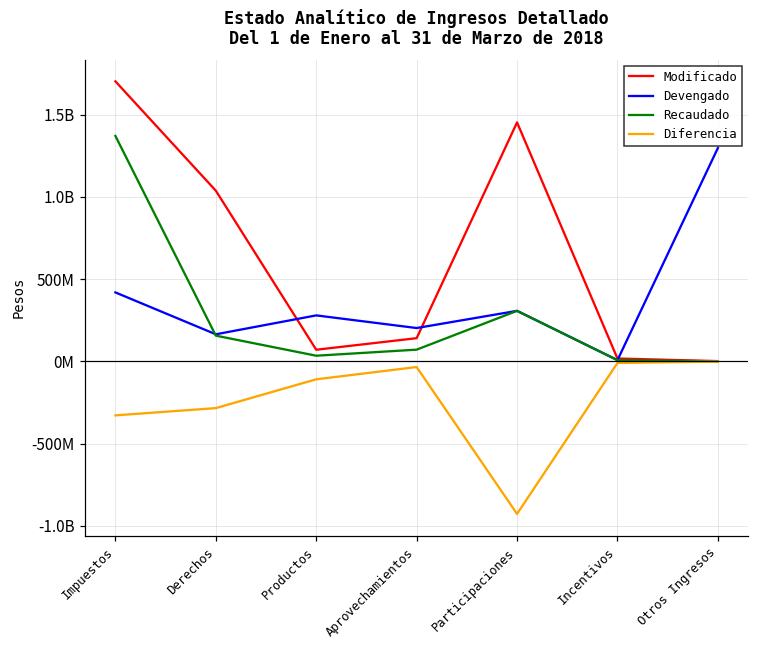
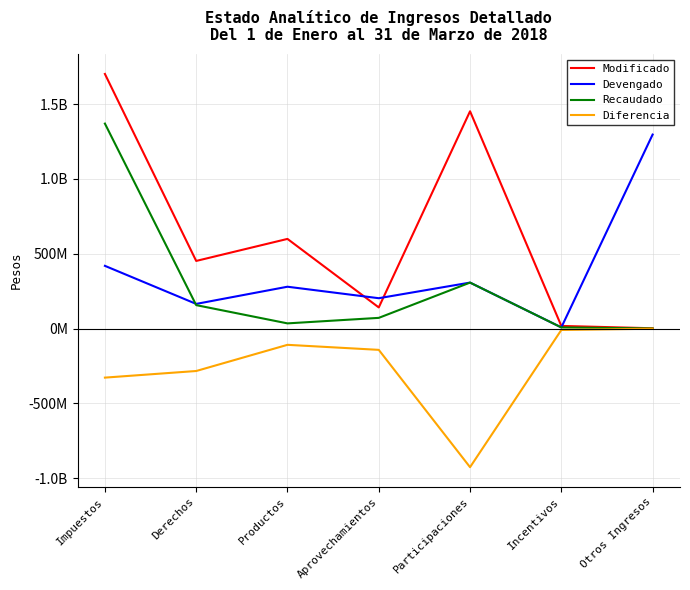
Modificado, Derechos: 1040000000 -> 450000000
Modificado, Productos: 70000000 -> 600000000
Diferencia, Aprovechamientos: -30000000 -> -140000000
